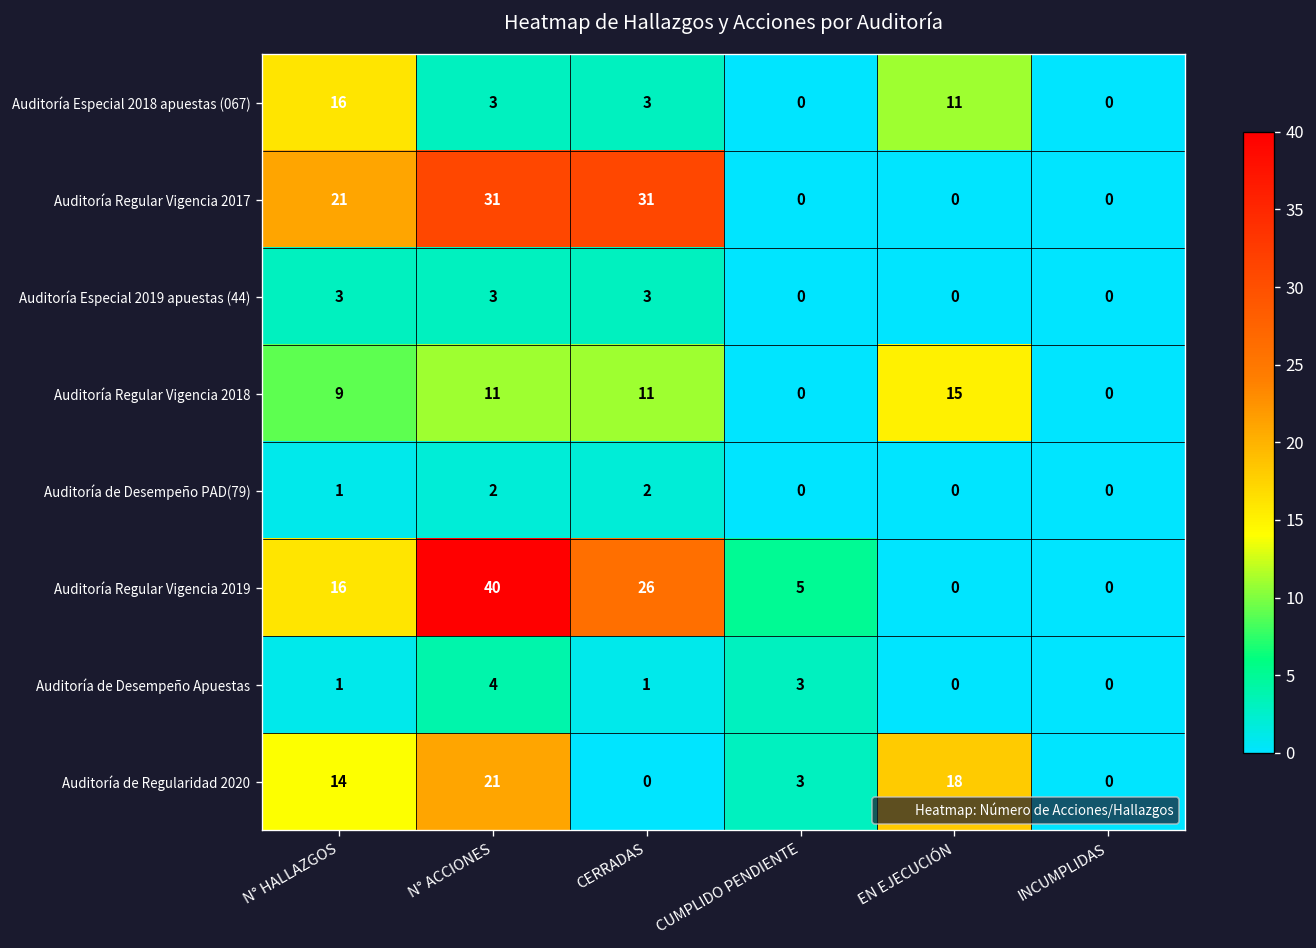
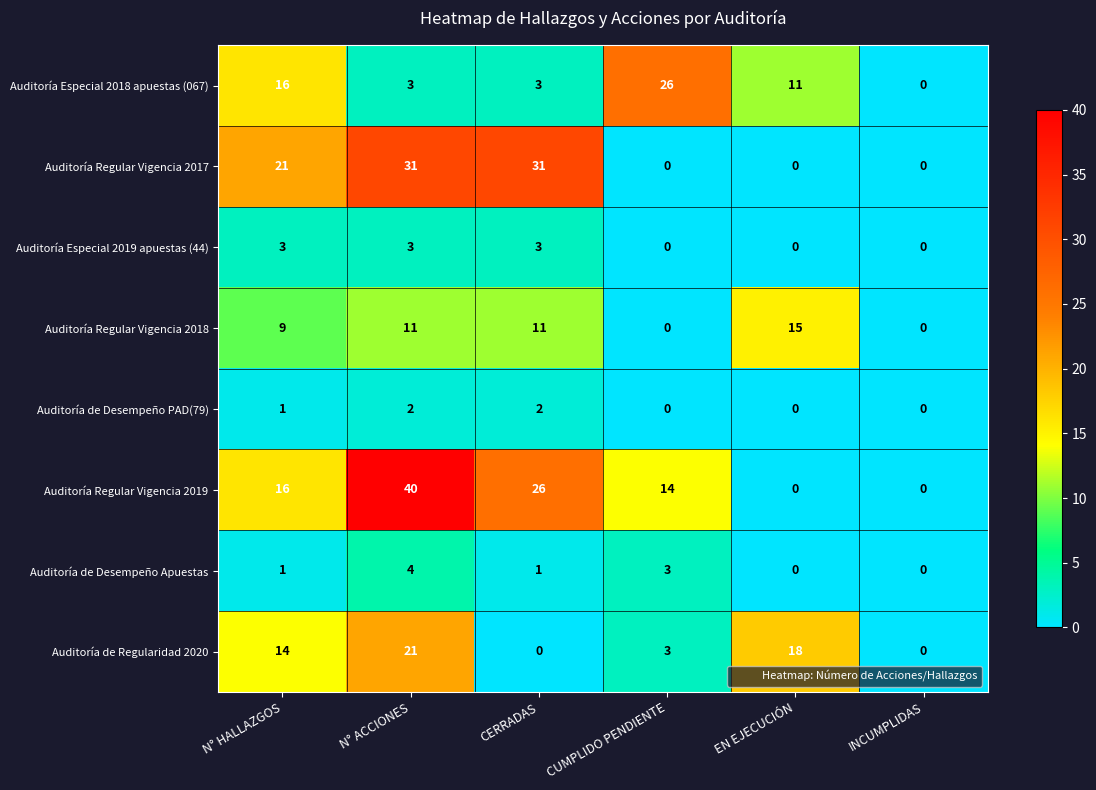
Auditoría Especial 2018 apuestas (067), CUMPLIDO PENDIENTE: 0 -> 26
Auditoría Regular Vigencia 2019, CUMPLIDO PENDIENTE: 5 -> 14
